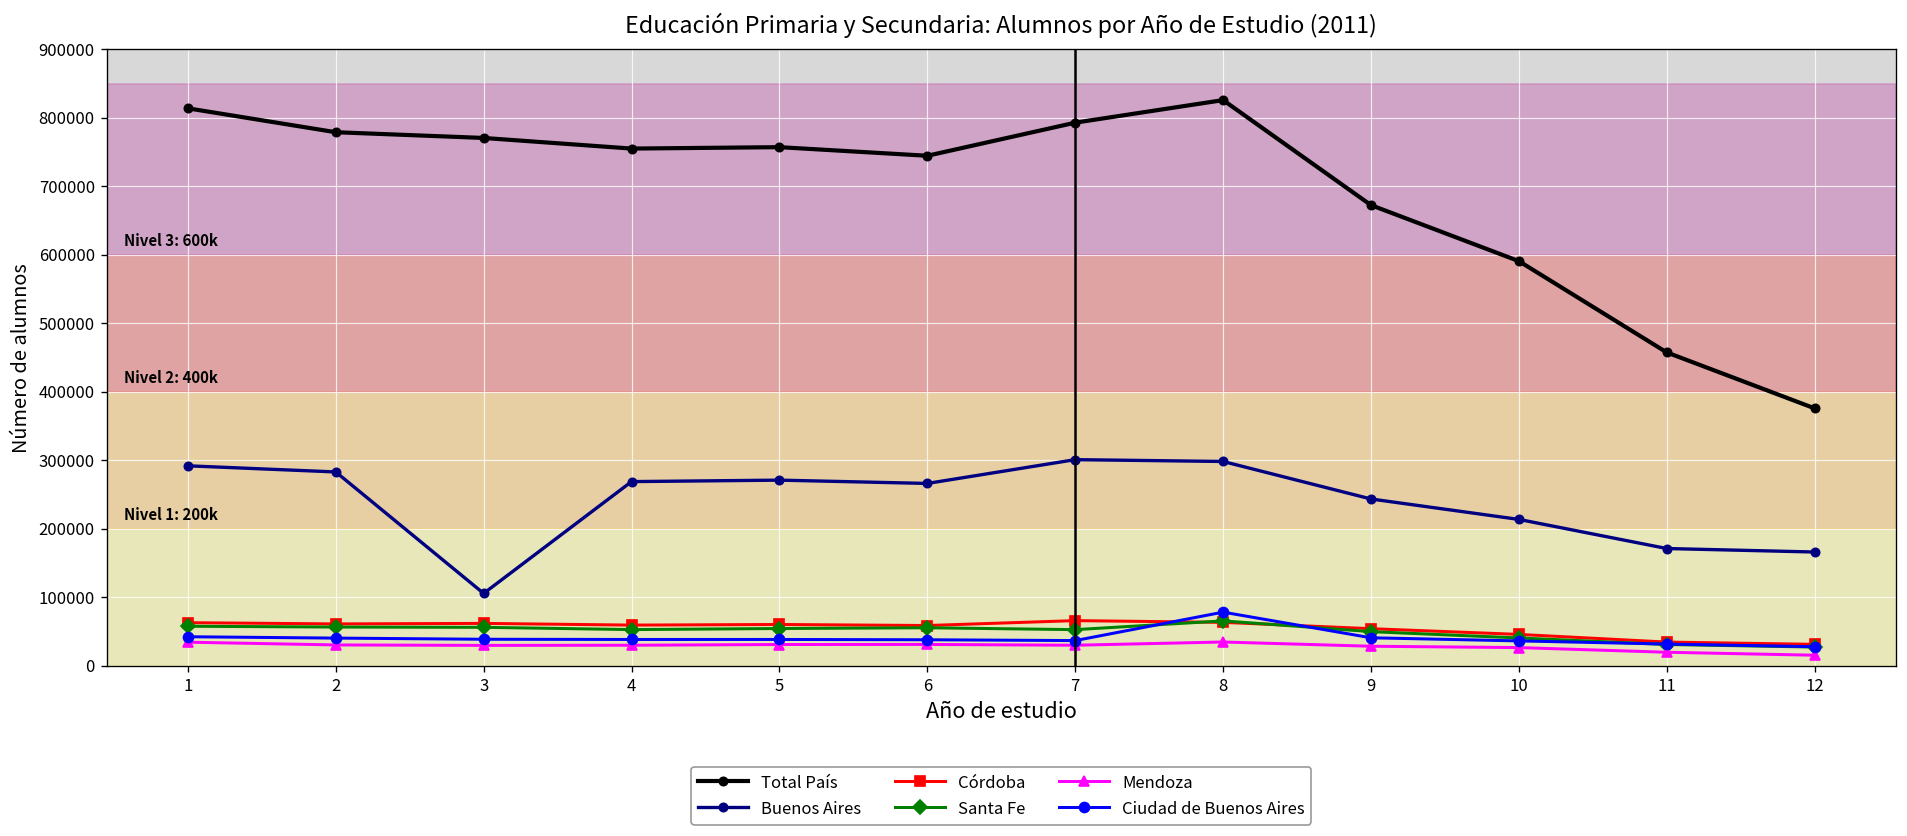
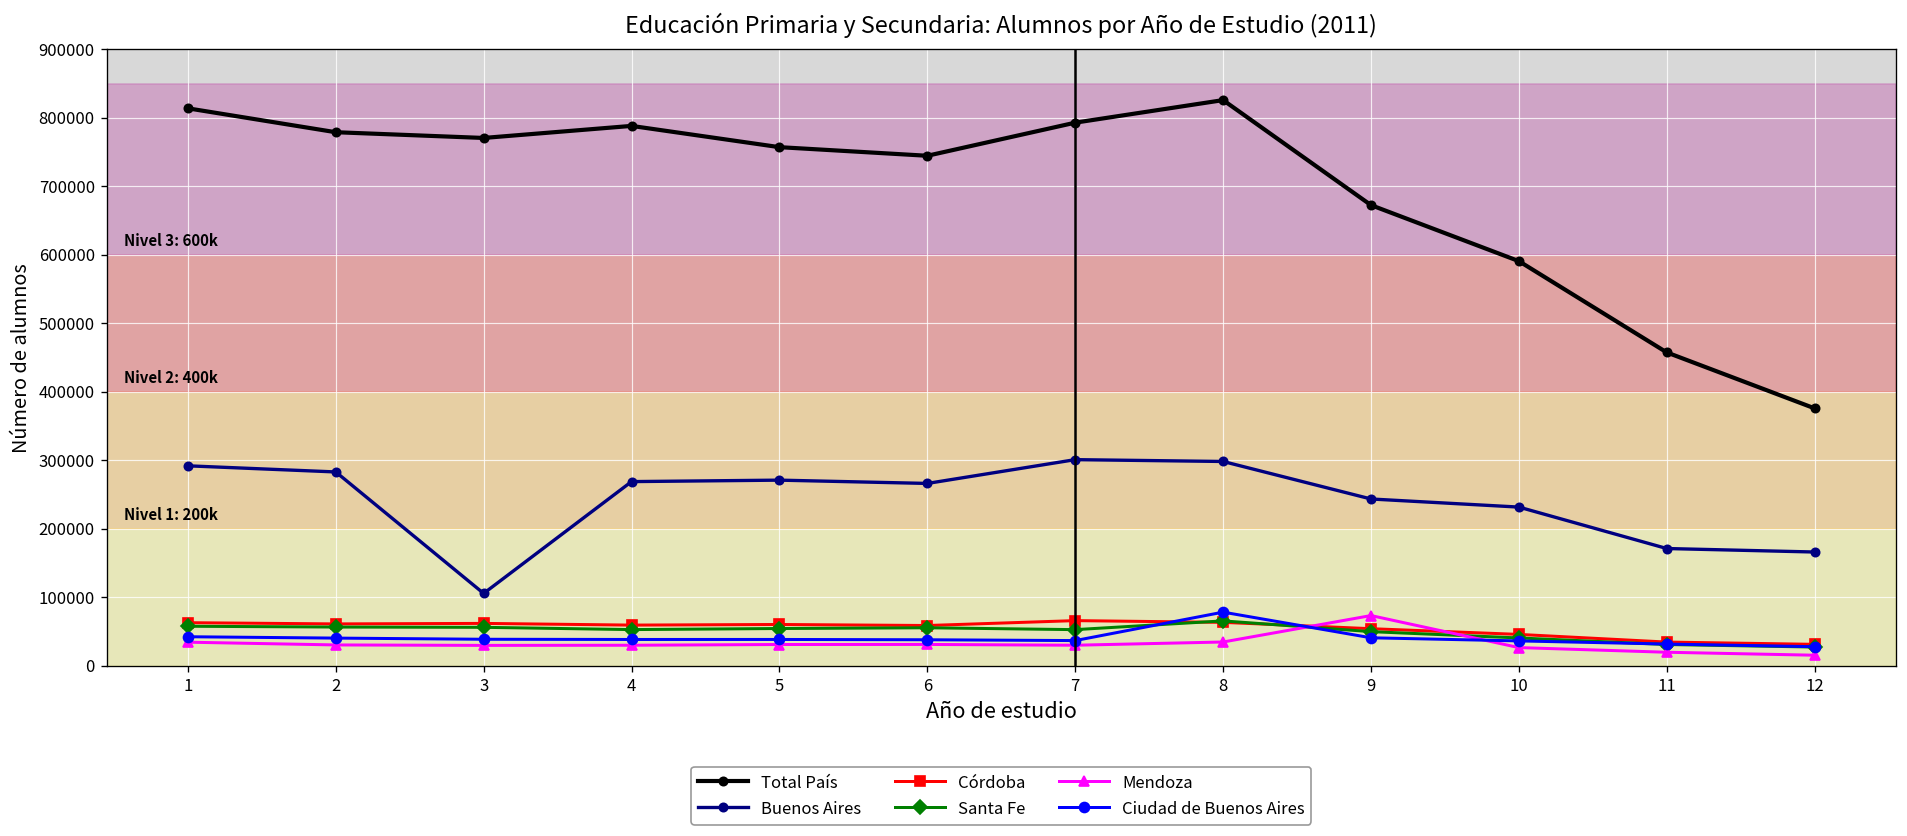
Total País, 4: 760000 -> 790000
Mendoza, 9: 30000 -> 70000
Buenos Aires, 10: 210000 -> 230000
